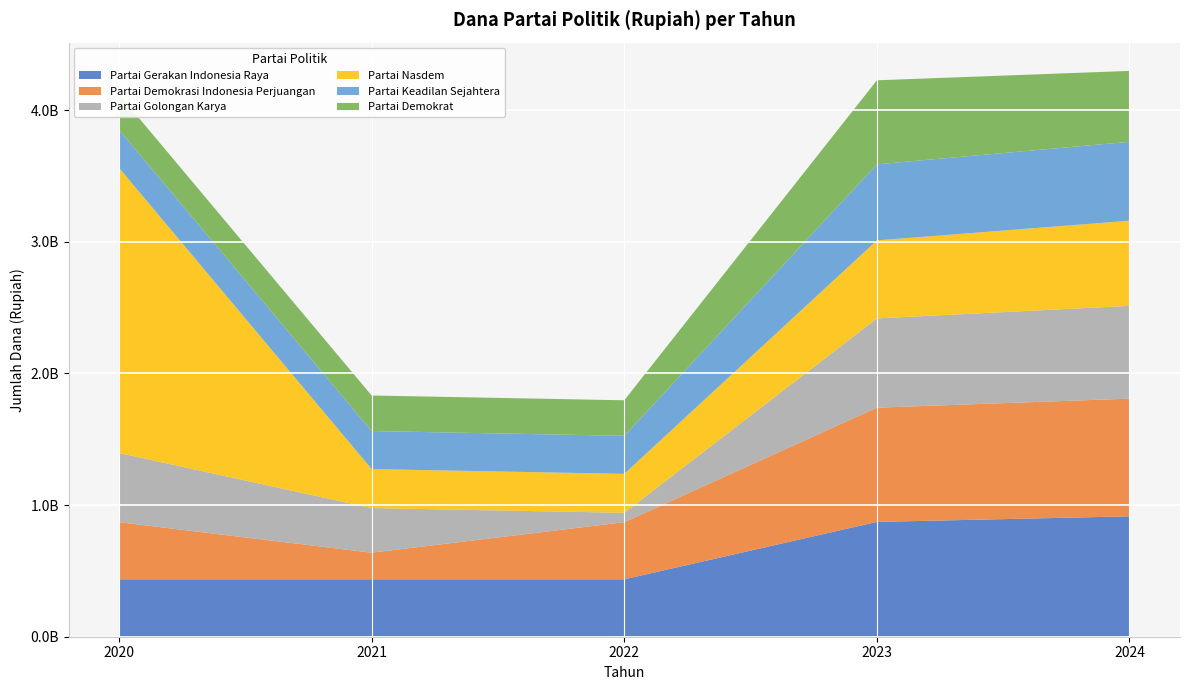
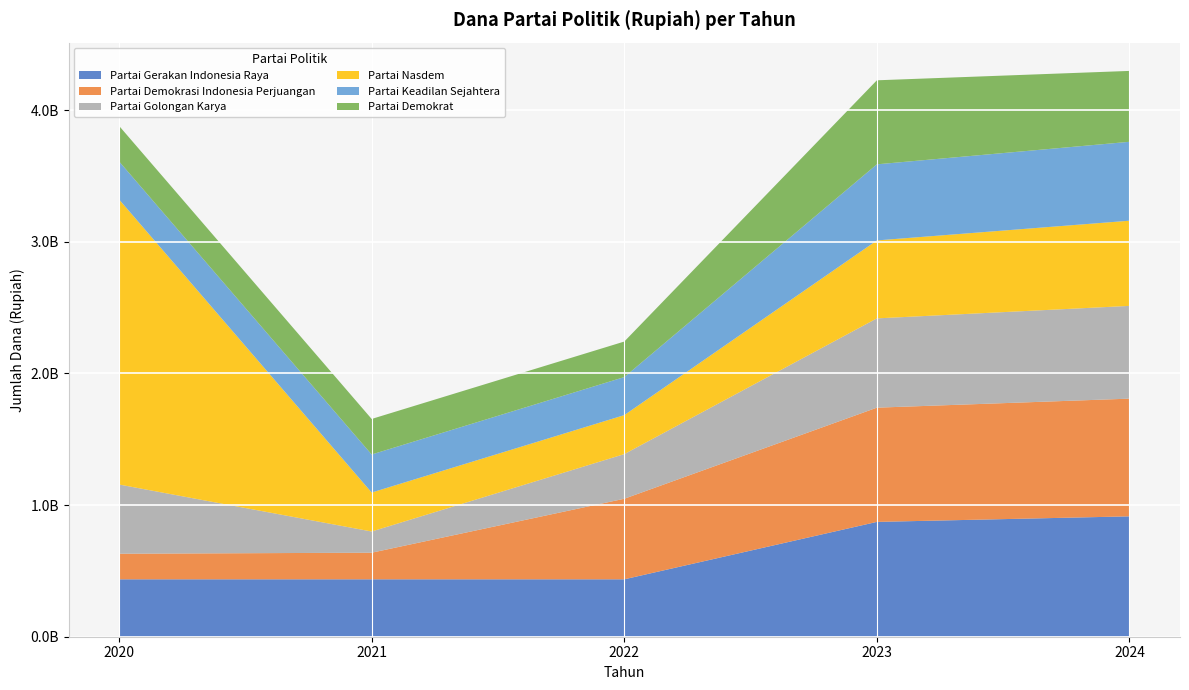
Partai Demokrasi Indonesia Perjuangan, 2020: 430000000 -> 190000000
Partai Golongan Karya, 2021: 340000000 -> 160000000
Partai Demokrasi Indonesia Perjuangan, 2022: 430000000 -> 610000000
Partai Golongan Karya, 2022: 70000000 -> 340000000
